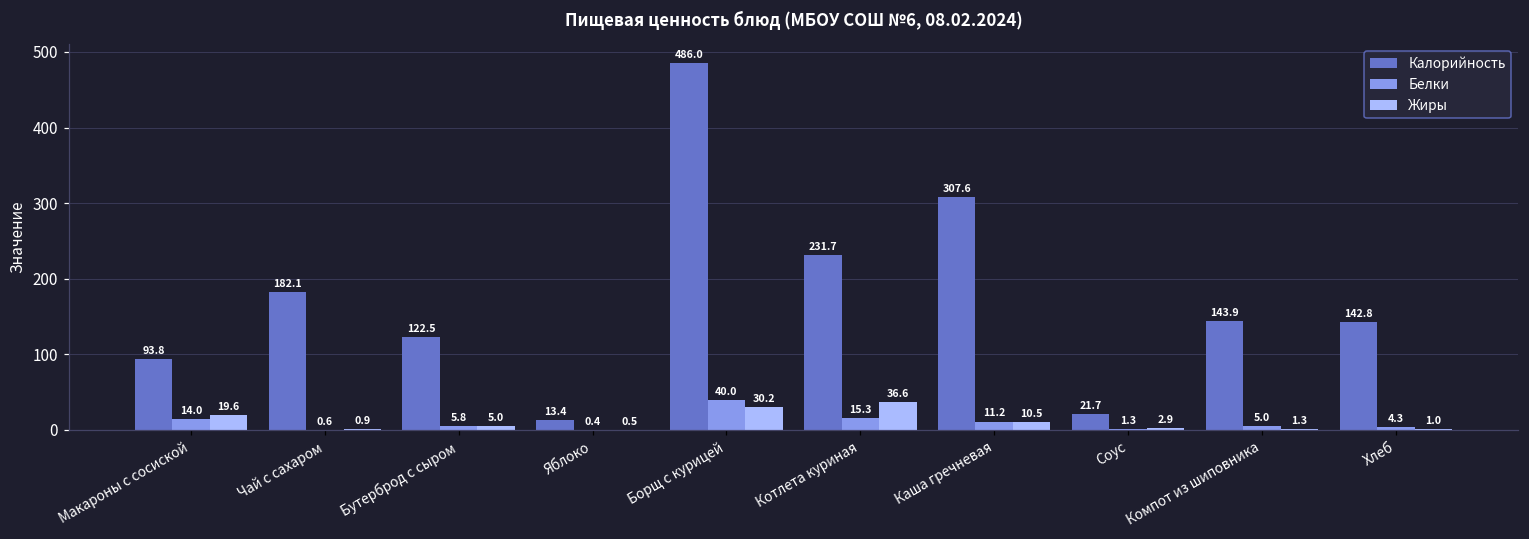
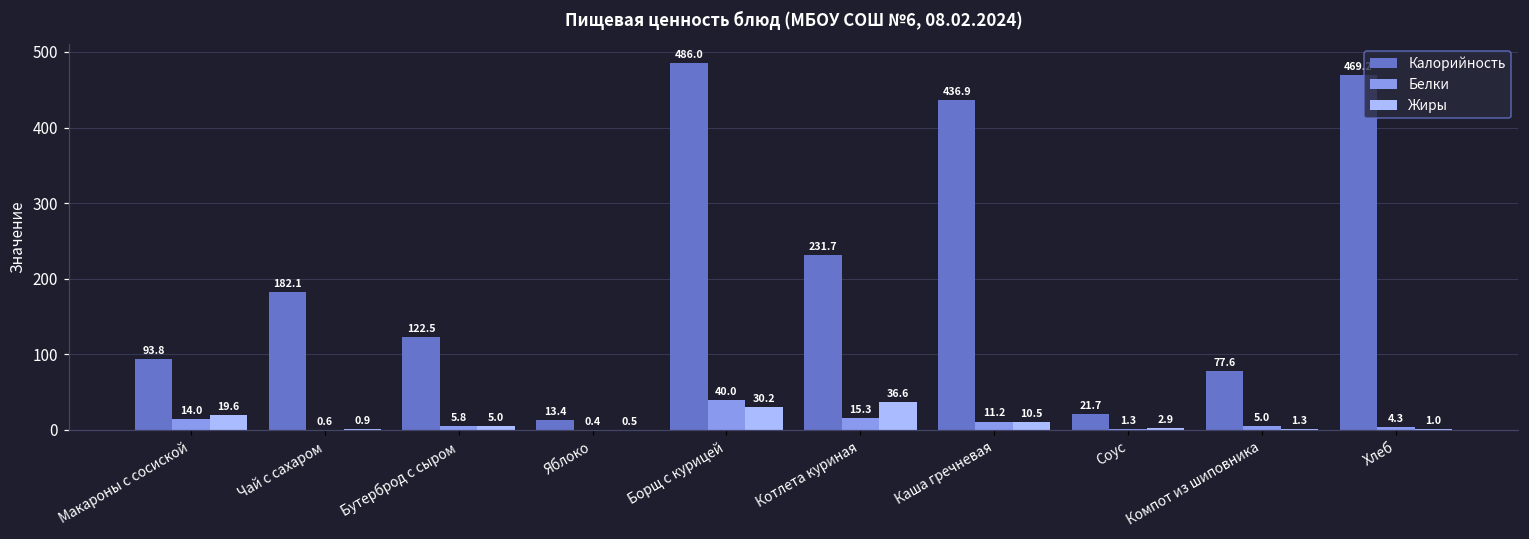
Калорийность, Каша гречневая: 307.6 -> 436.9
Калорийность, Компот из шиповника: 143.9 -> 77.6
Калорийность, Хлеб: 140 -> 470
